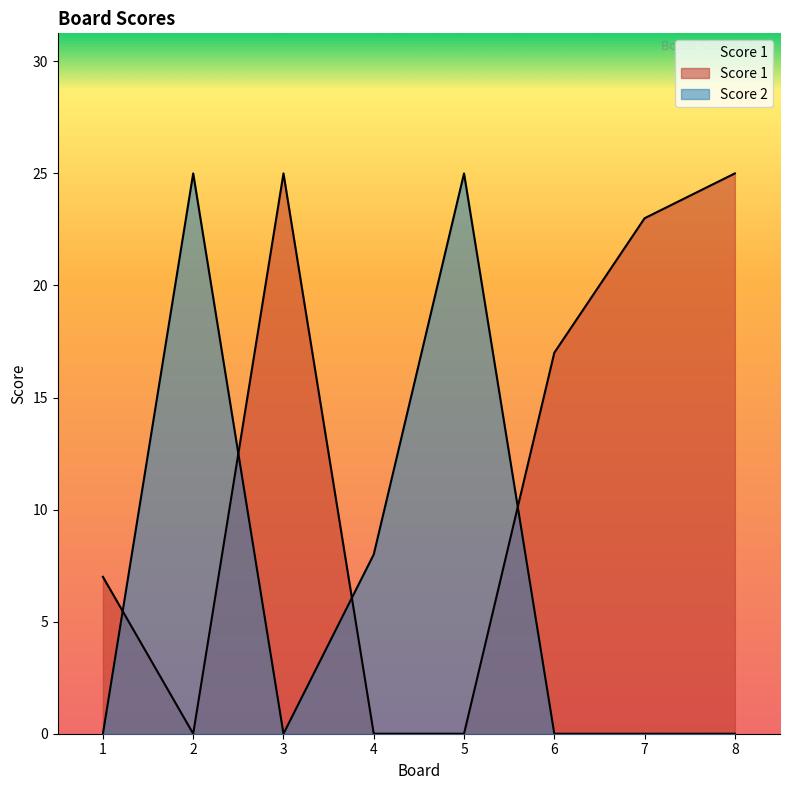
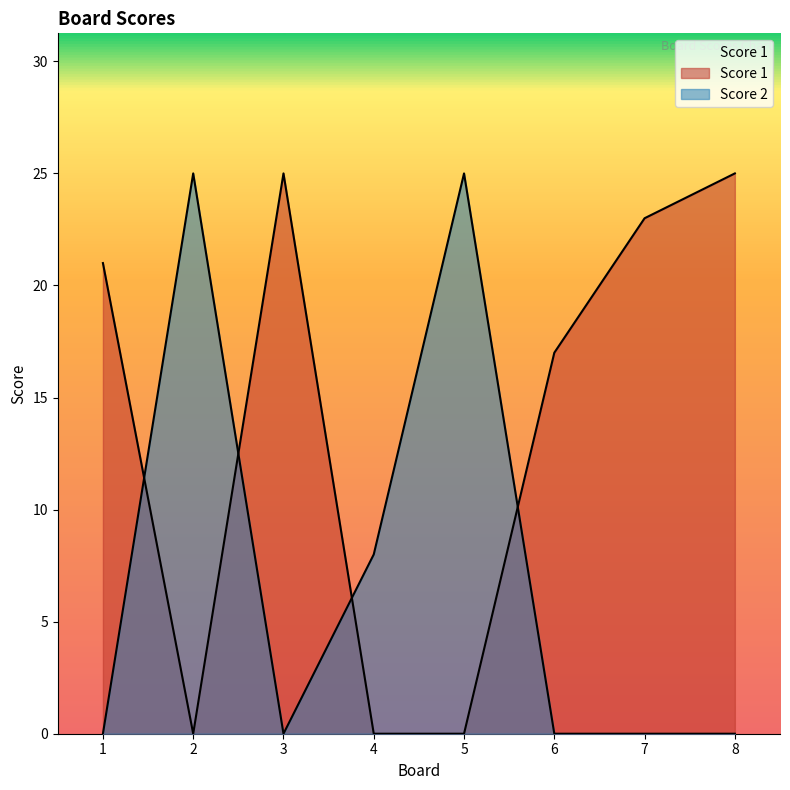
Score 1, 1: 7 -> 21
